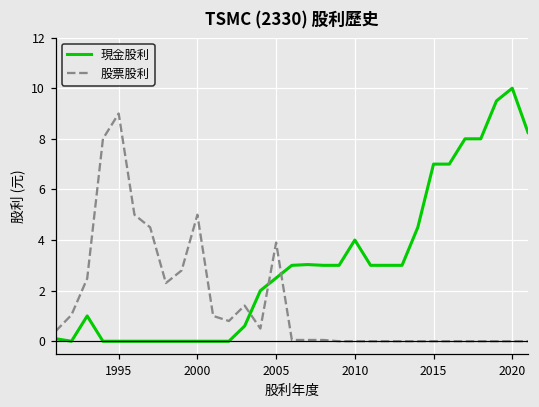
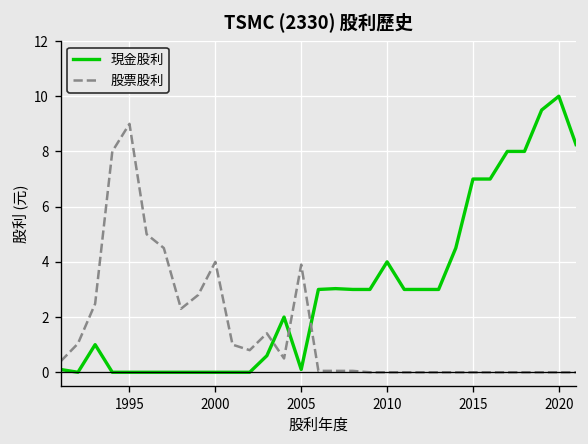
股票股利, 2000: 5 -> 4
現金股利, 2005: 2.5 -> 0.1
